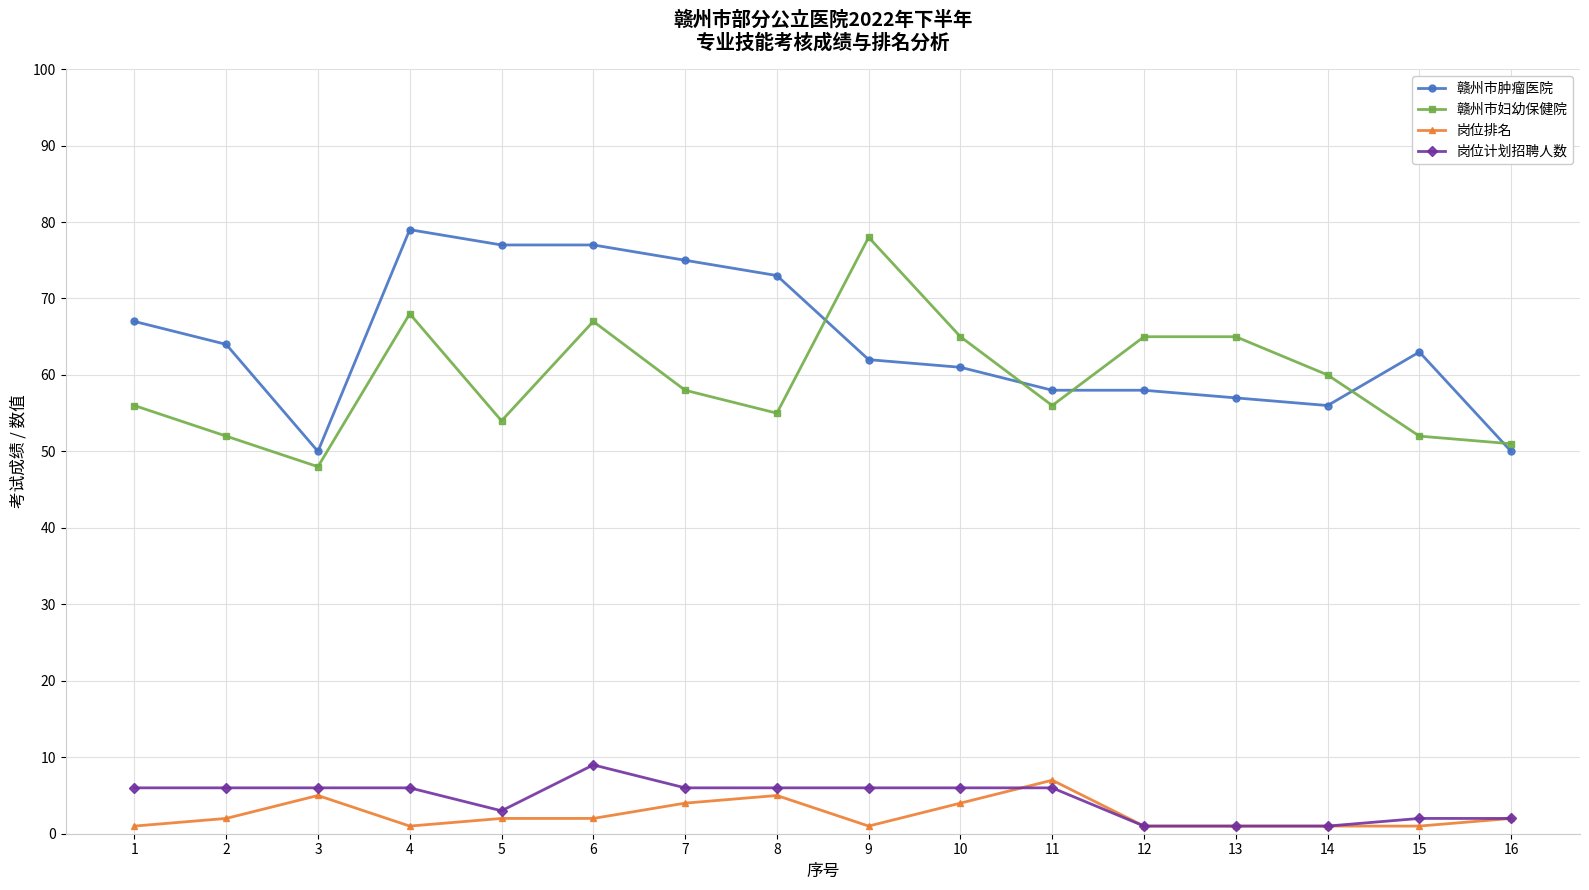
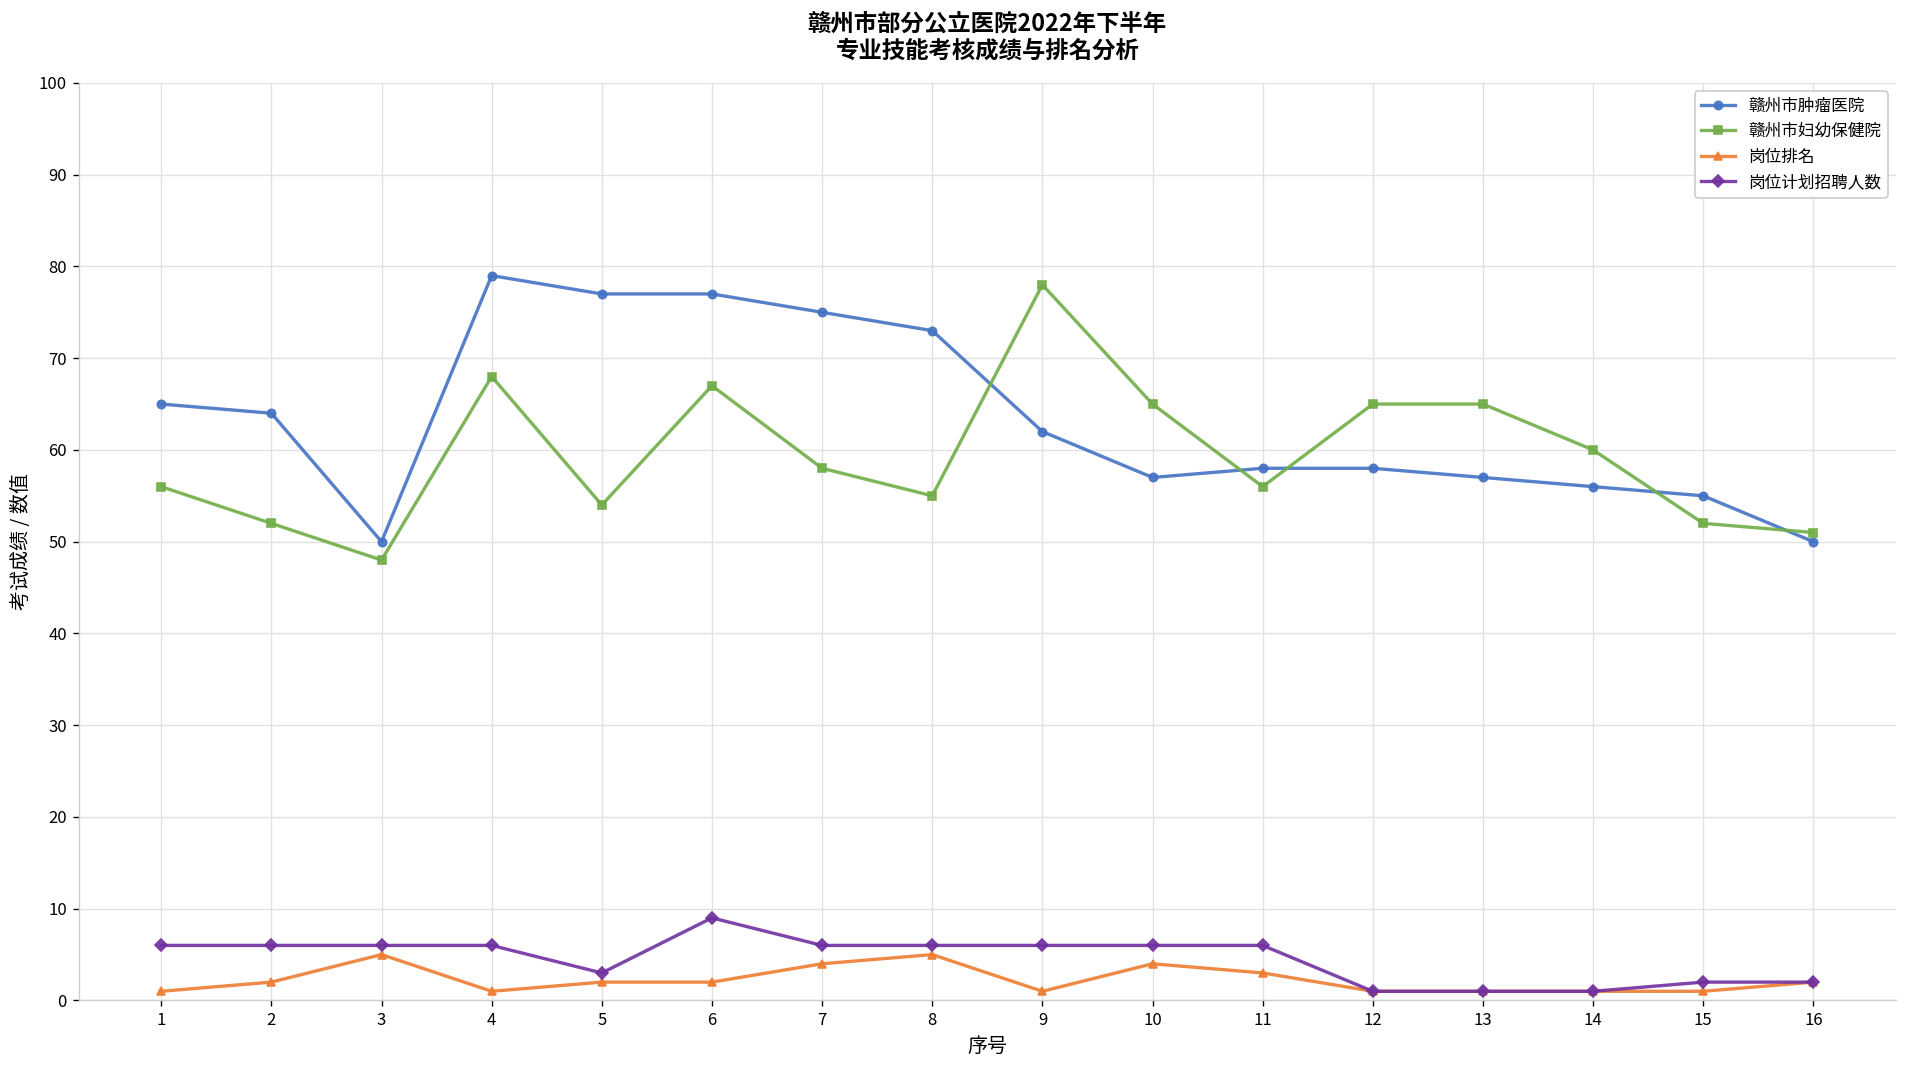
赣州市肿瘤医院, 1: 67 -> 65
赣州市肿瘤医院, 10: 61 -> 57
岗位排名, 11: 7 -> 3
赣州市肿瘤医院, 15: 63 -> 55
